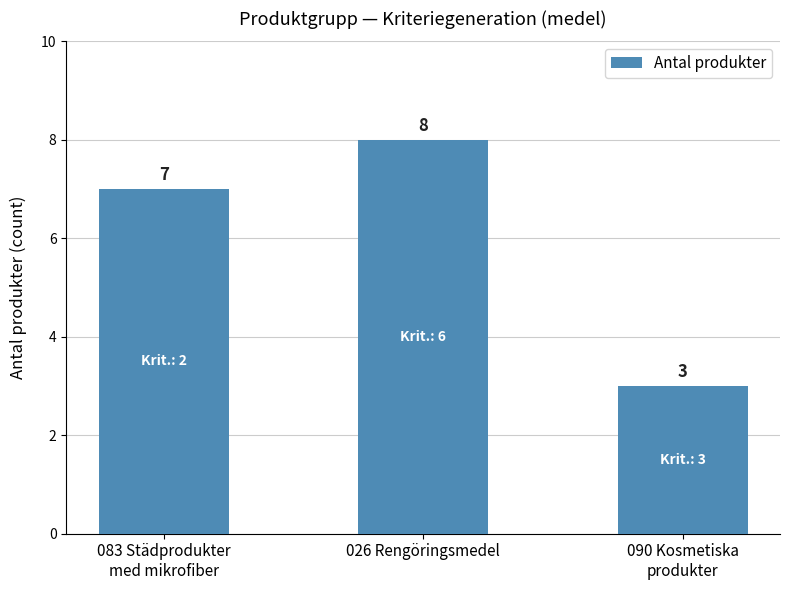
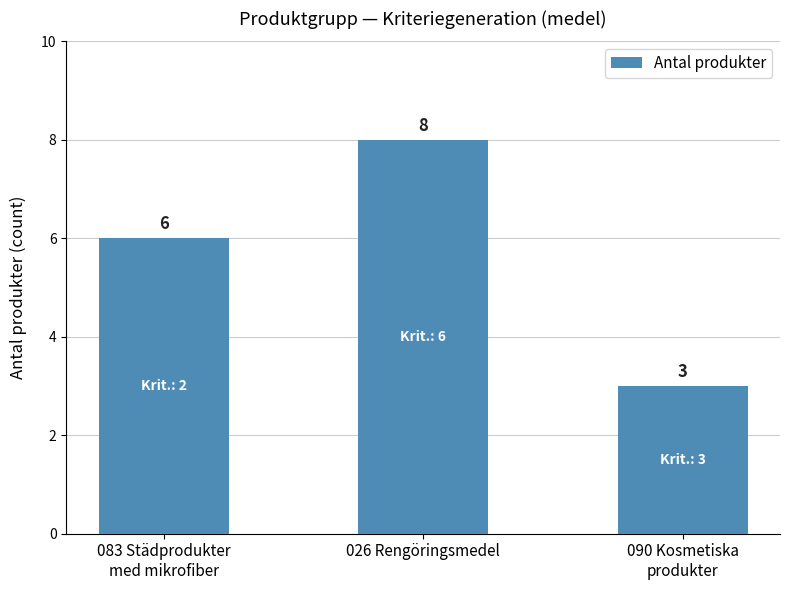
083 Städprodukter med mikrofiber: 7 -> 6
